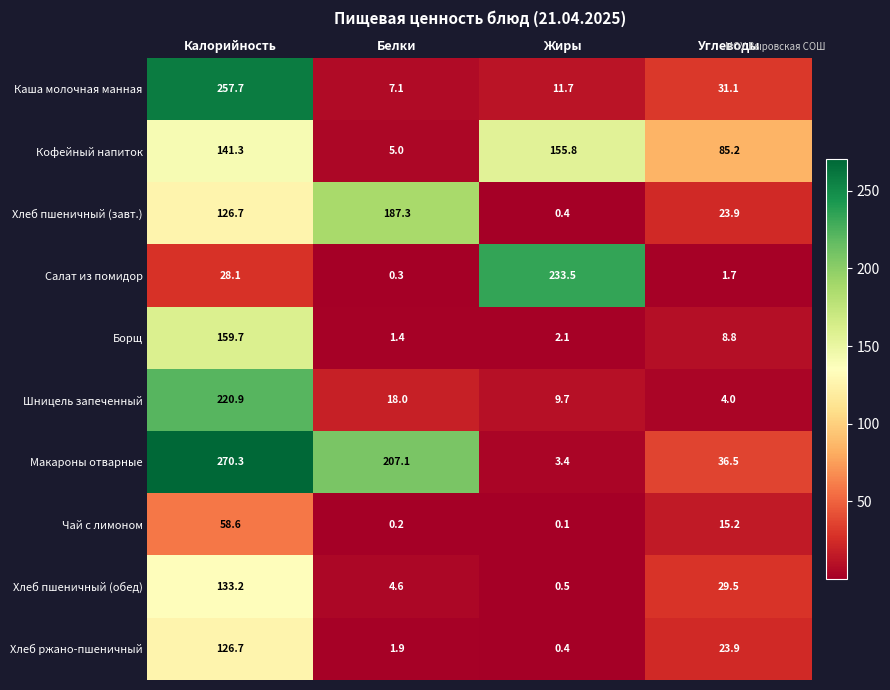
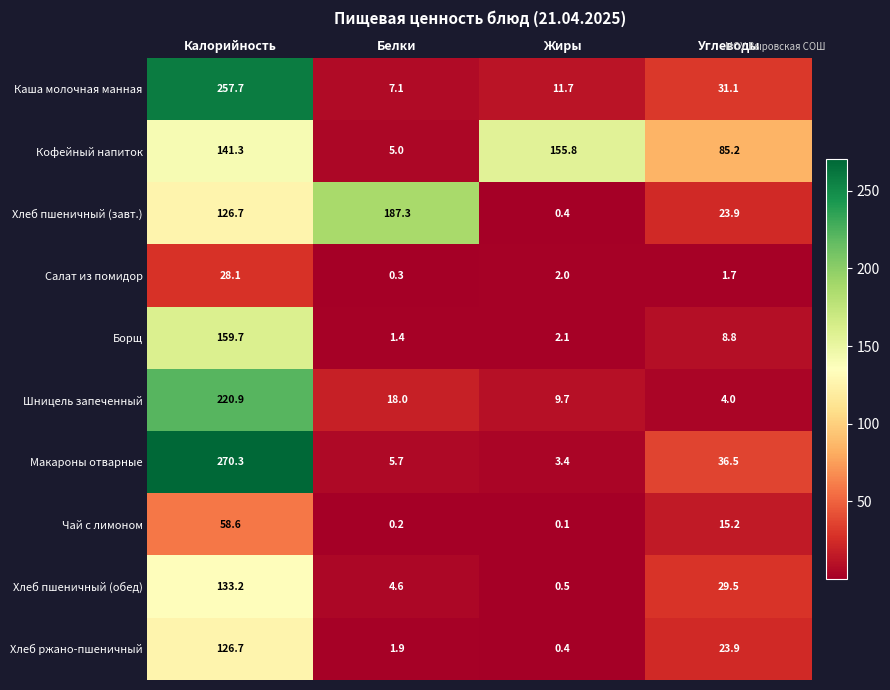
Салат из помидор, Жиры: 233.5 -> 2.0
Макароны отварные, Белки: 207.1 -> 5.7
